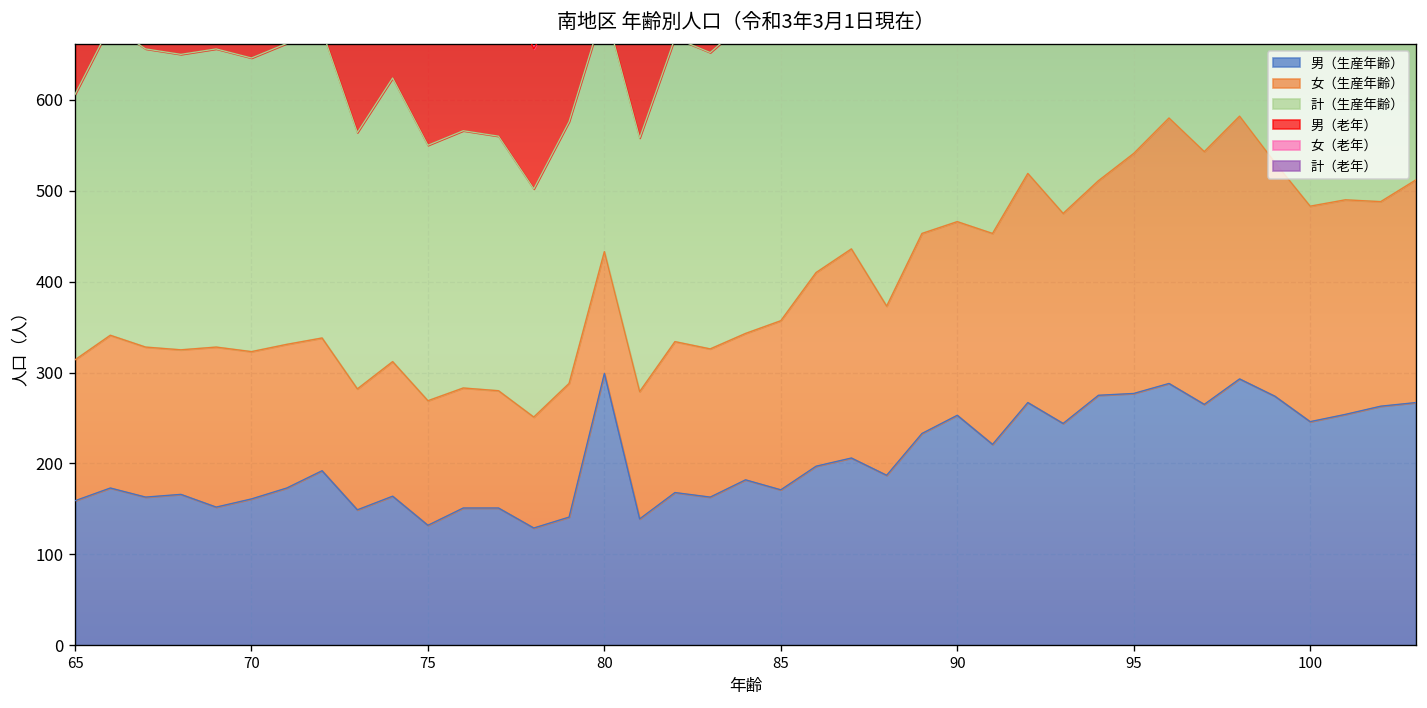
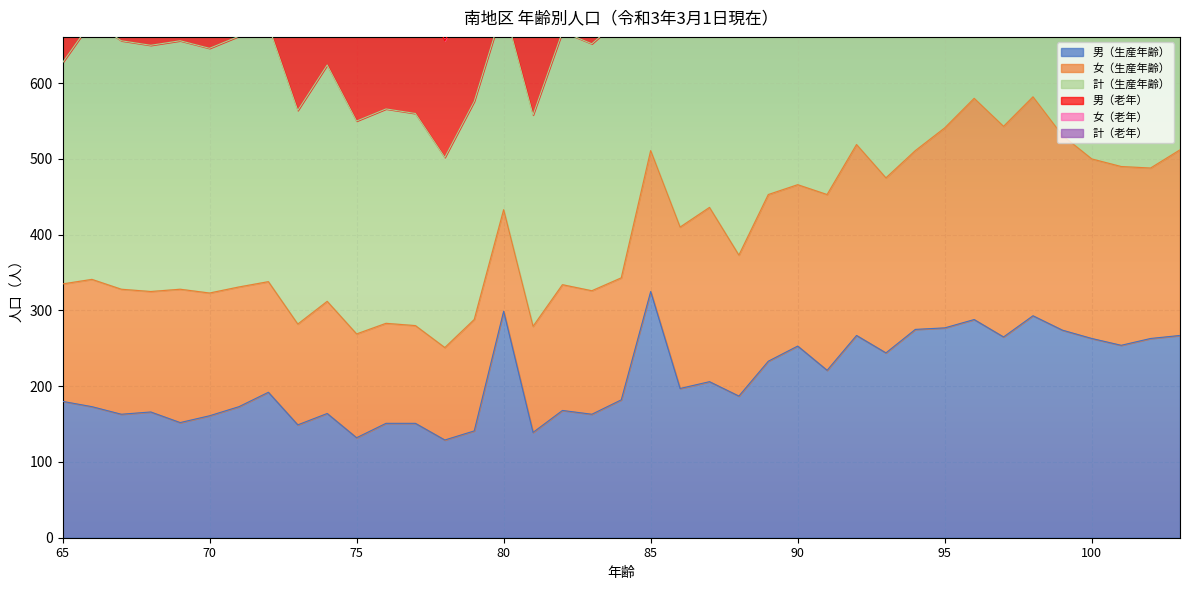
男（生産年齢）, 65: 160 -> 180
男（生産年齢）, 85: 170 -> 330
男（生産年齢）, 100: 250 -> 260
